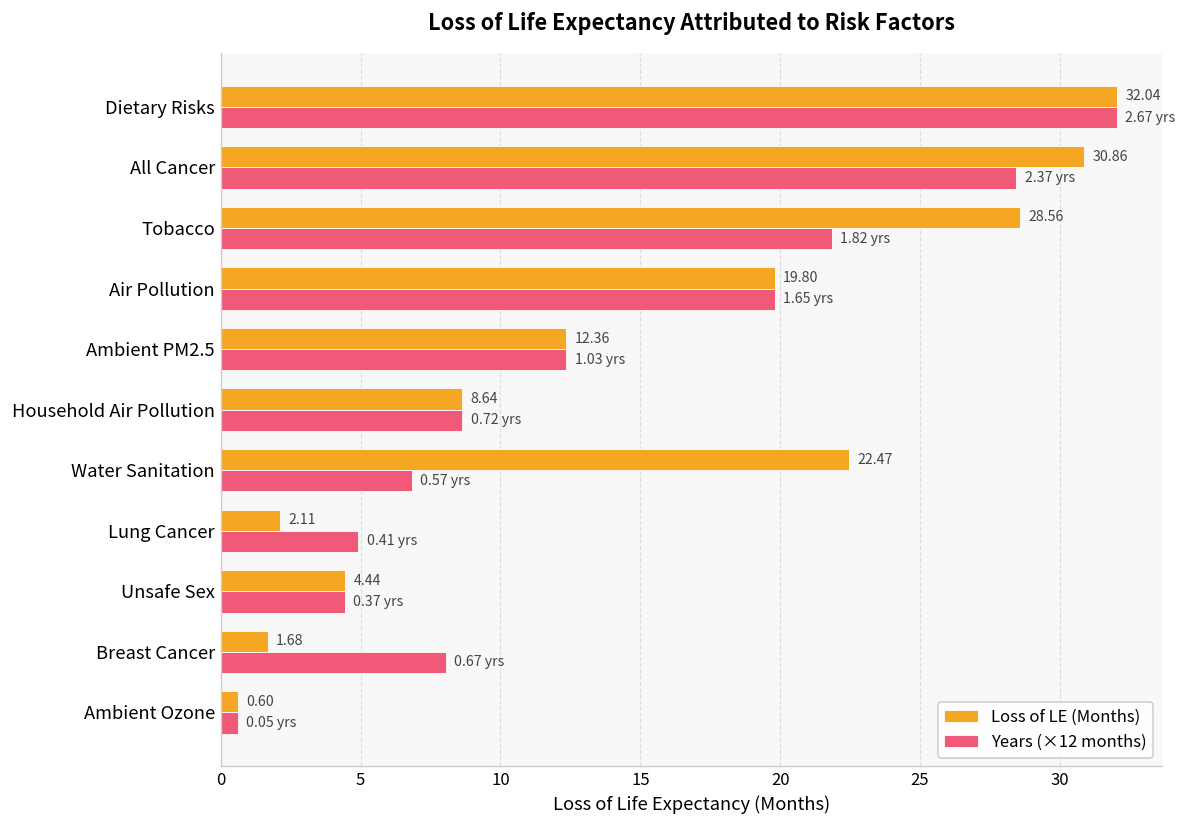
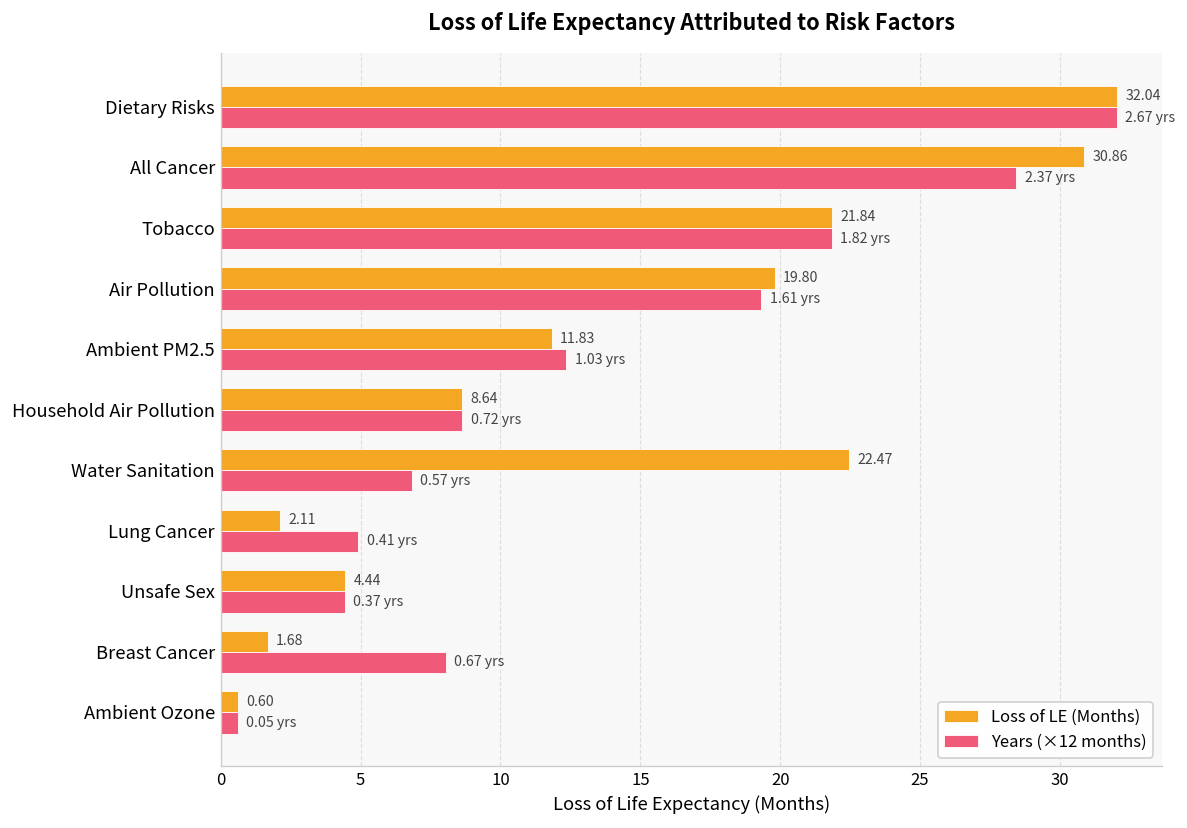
Loss of LE (Months), Tobacco: 28.56 -> 21.84
Years (×12 months), Air Pollution: 1.65 -> 1.61
Loss of LE (Months), Ambient PM2.5: 12.36 -> 11.83
